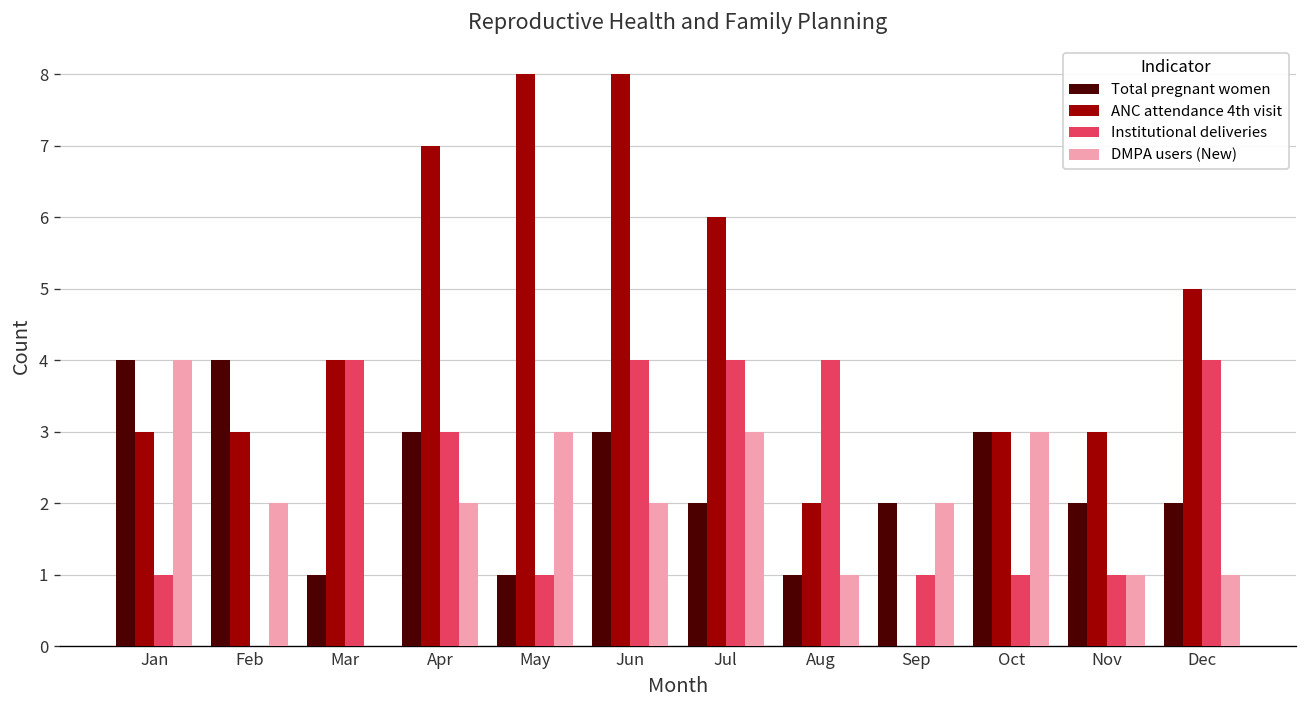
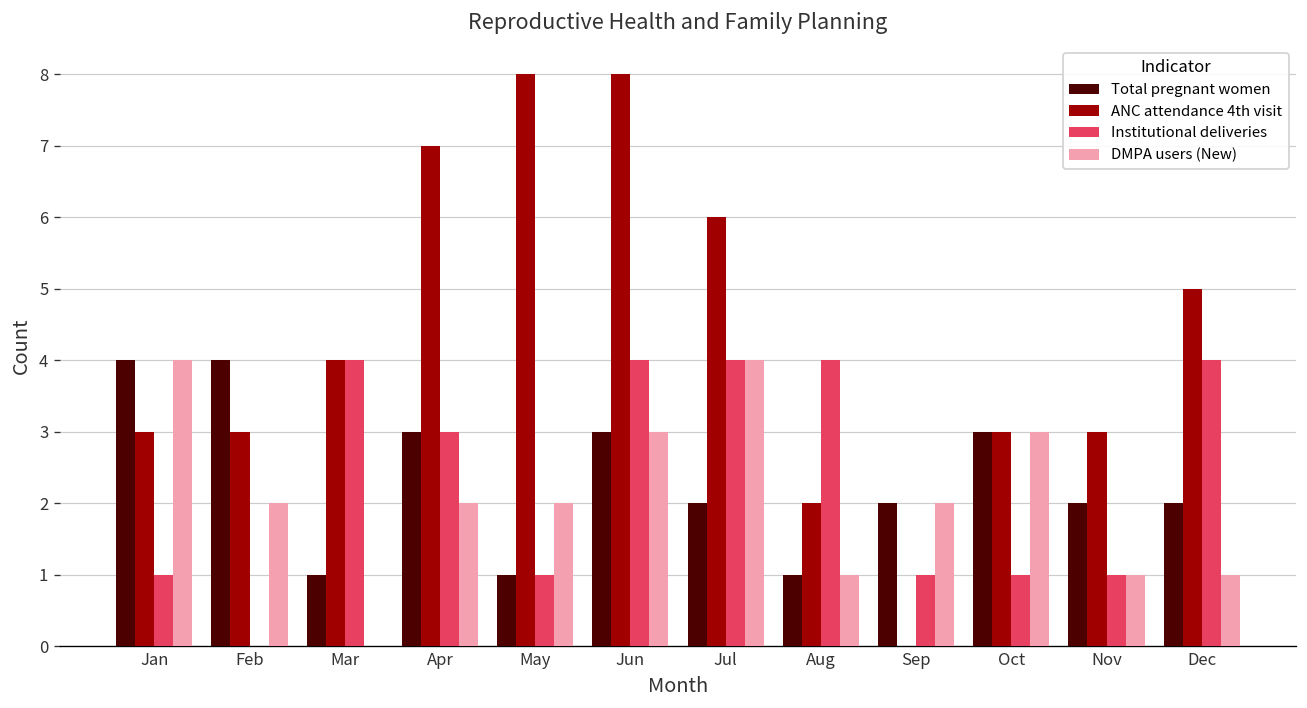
DMPA users (New), May: 3 -> 2
DMPA users (New), Jun: 2 -> 3
DMPA users (New), Jul: 3 -> 4
